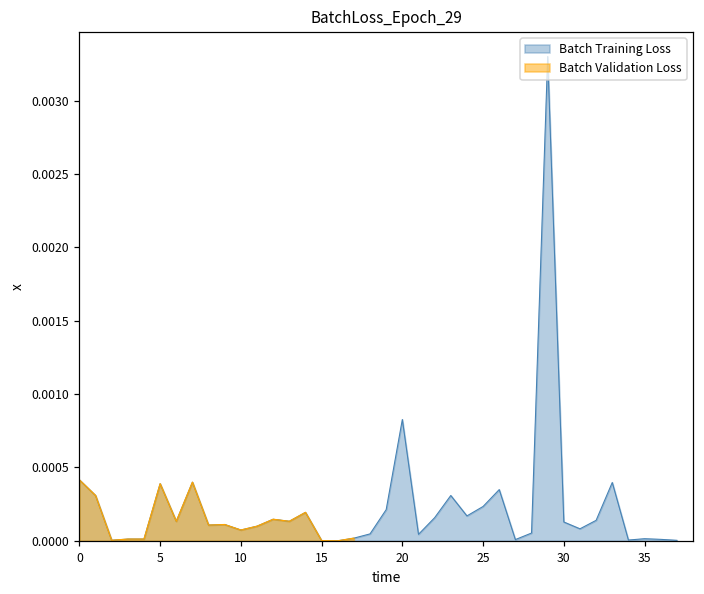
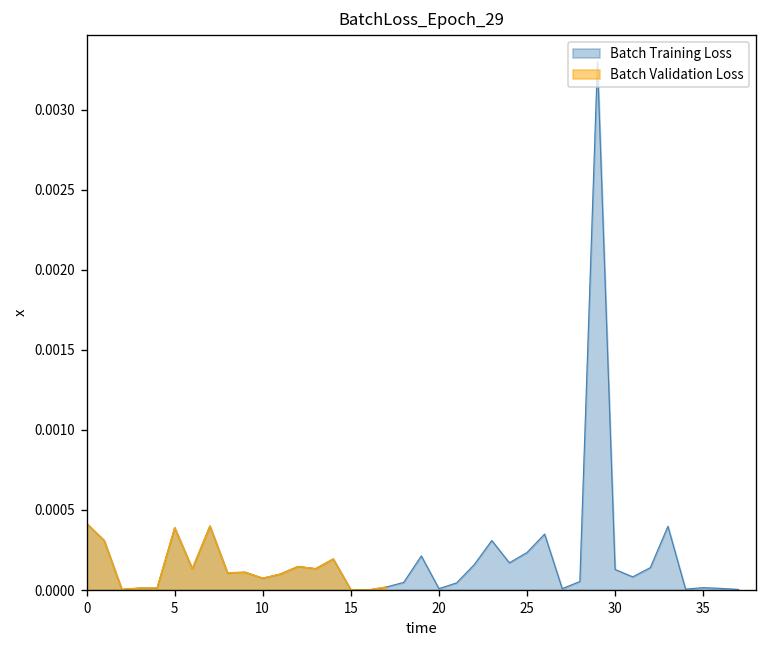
Batch Training Loss, 20: 0.00083 -> 0.00001
